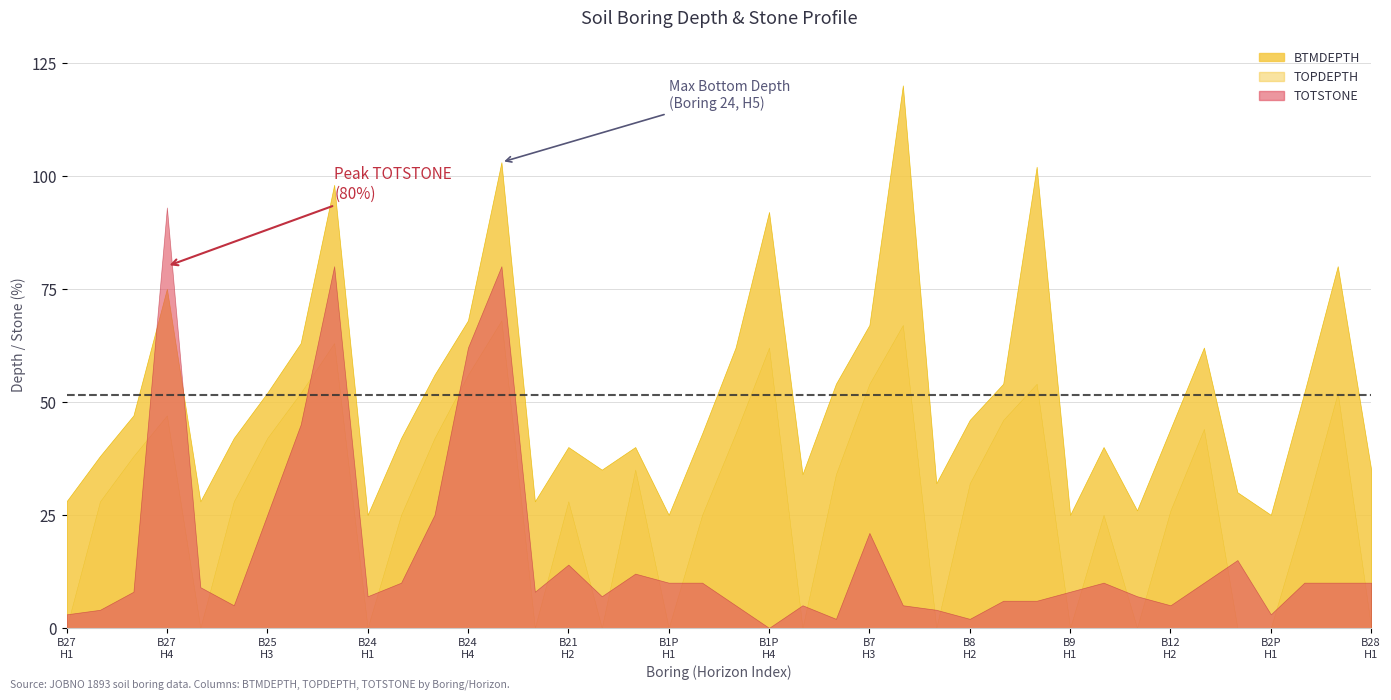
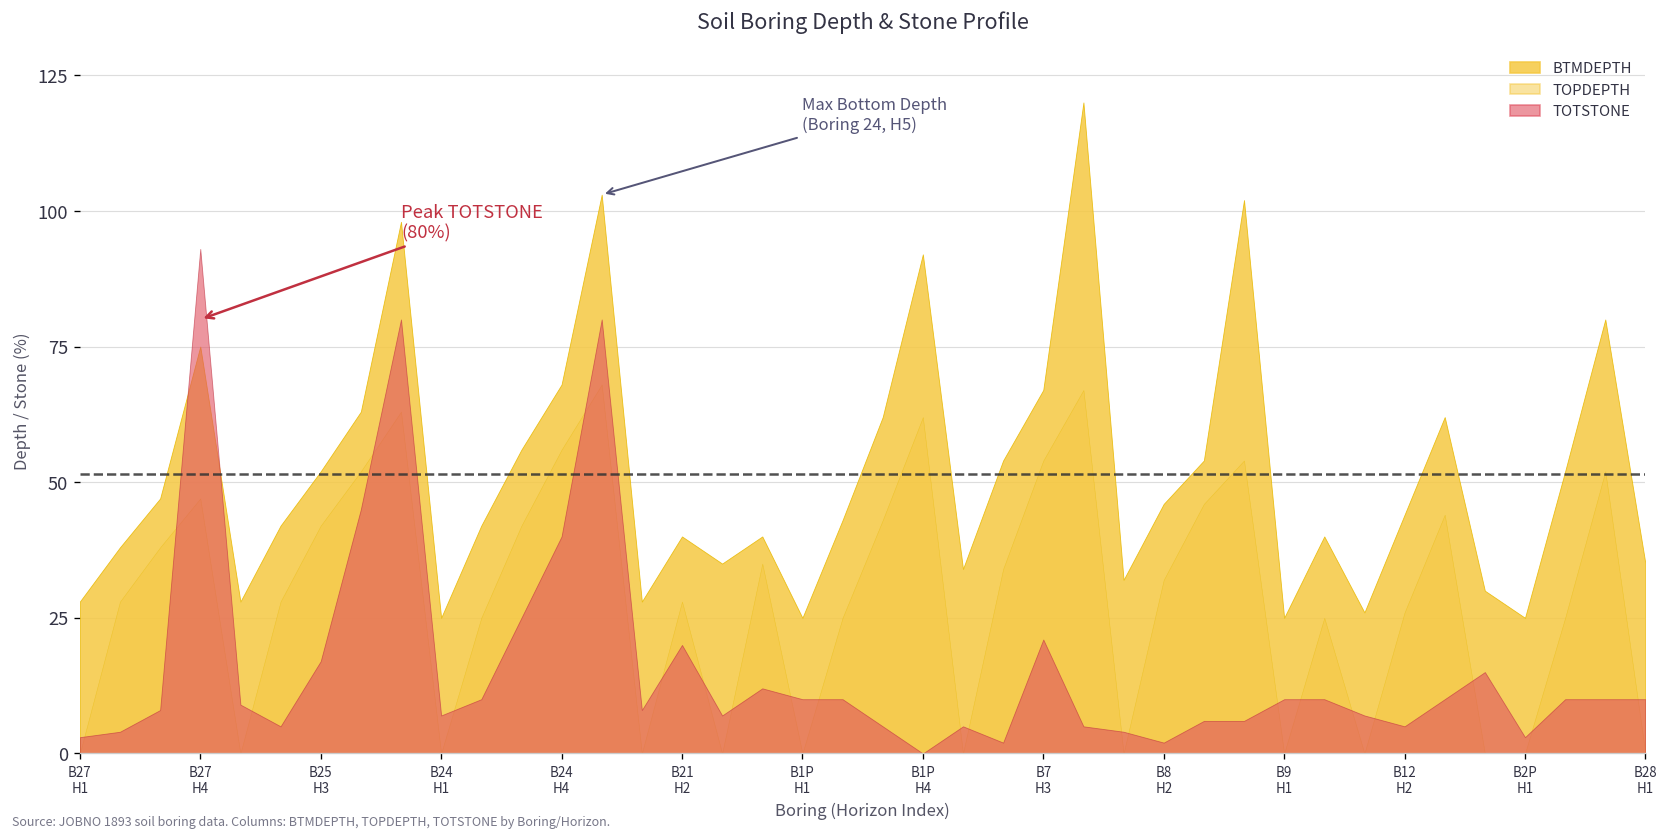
TOTSTONE, B25 H3: 25 -> 17
TOTSTONE, B24 H4: 62 -> 40
TOTSTONE, B21 H2: 14 -> 20
TOTSTONE, B9 H1: 8 -> 10
